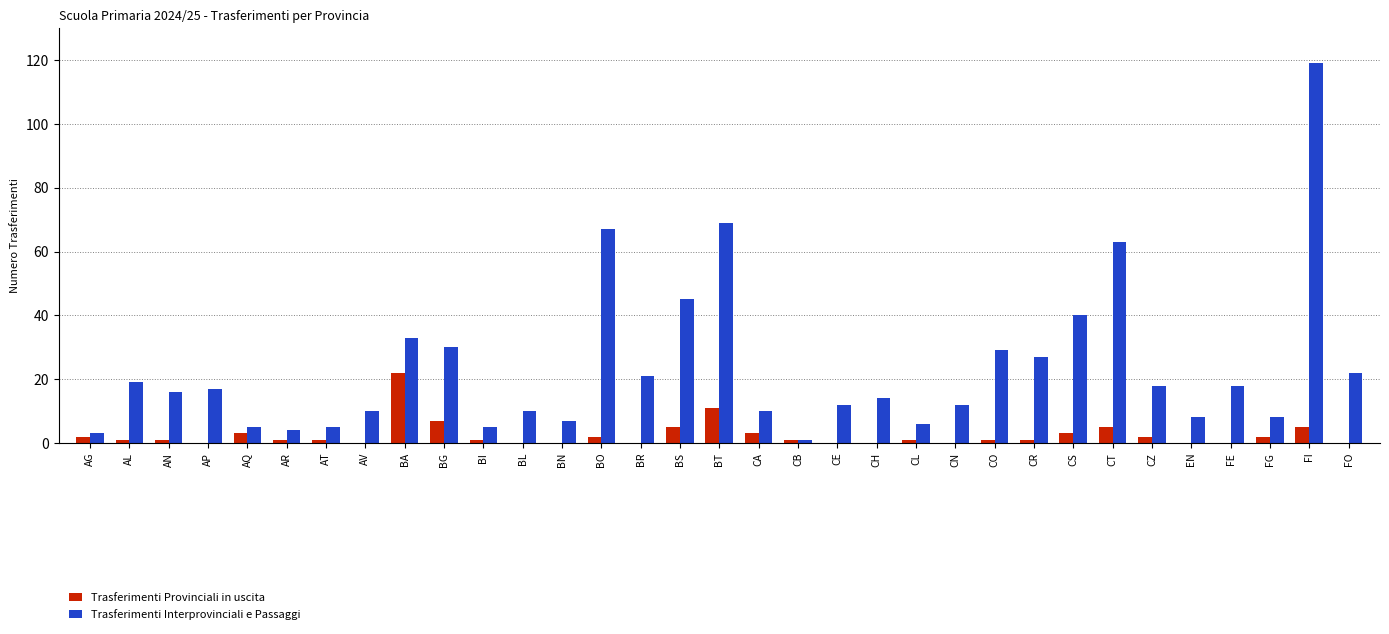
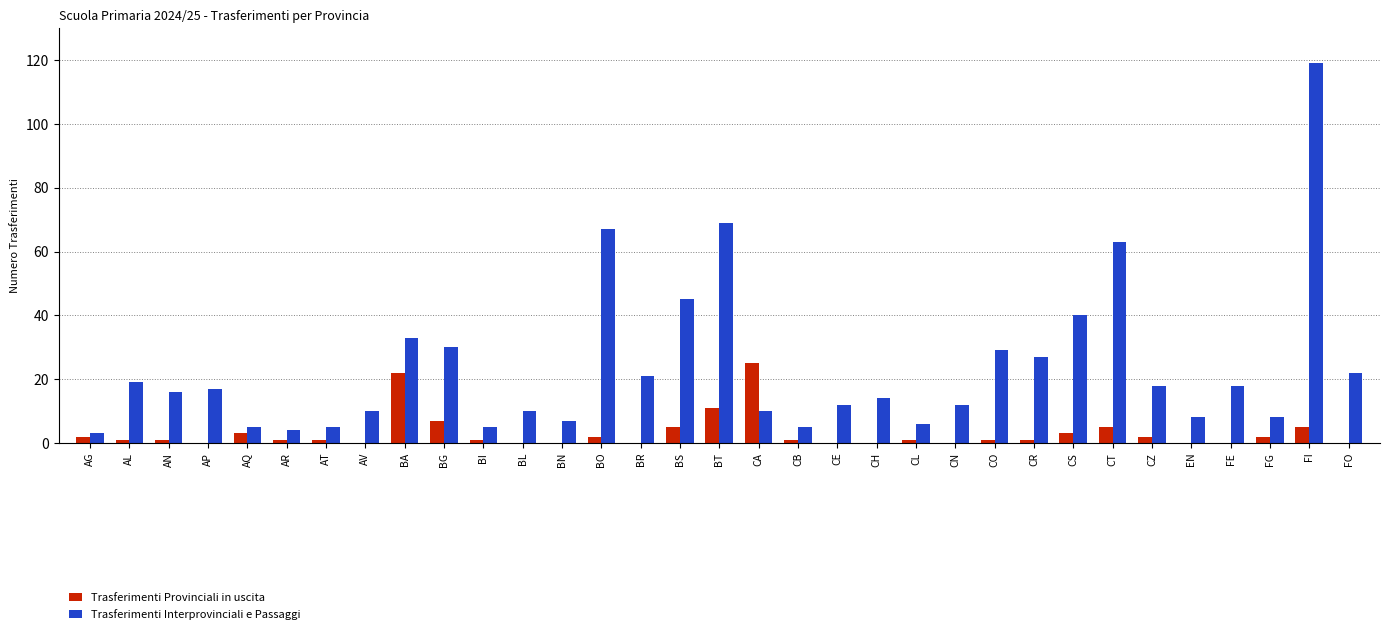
Trasferimenti Provinciali in uscita, CA: 3 -> 25
Trasferimenti Interprovinciali e Passaggi, CB: 1 -> 5
